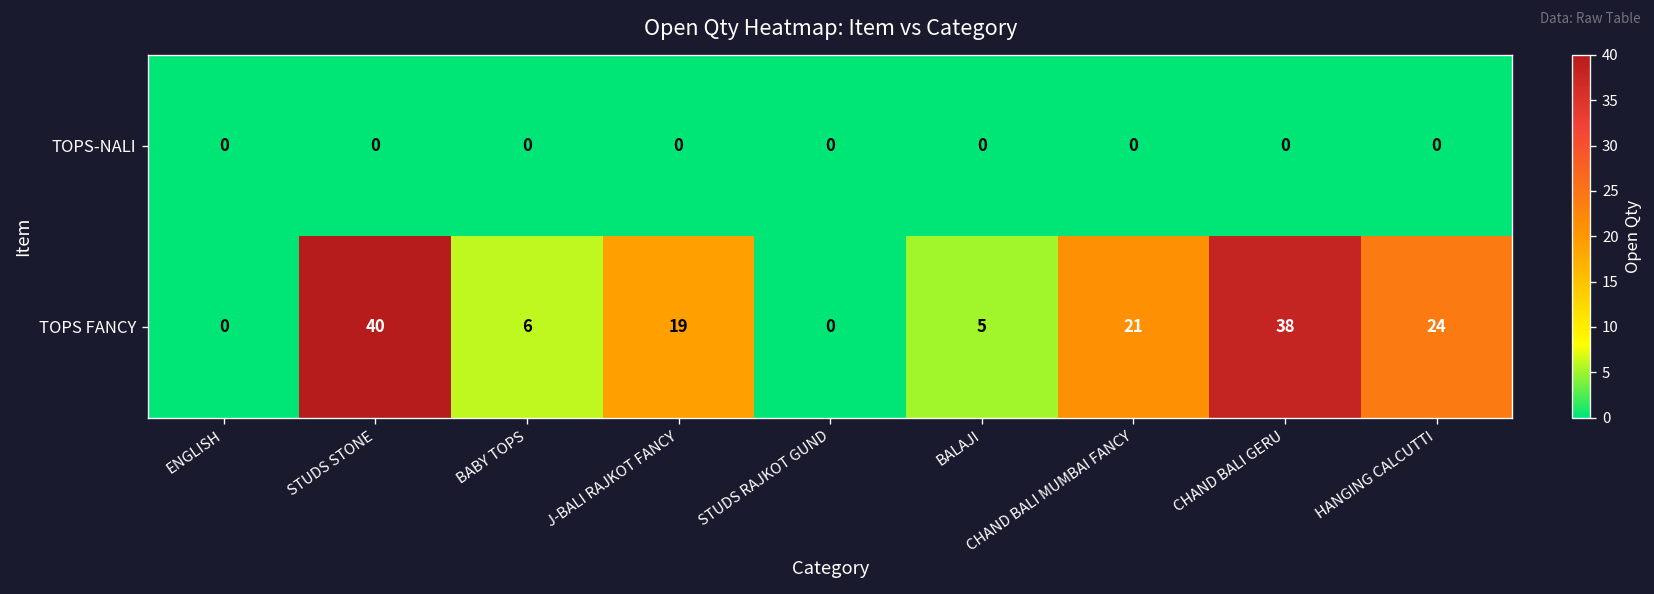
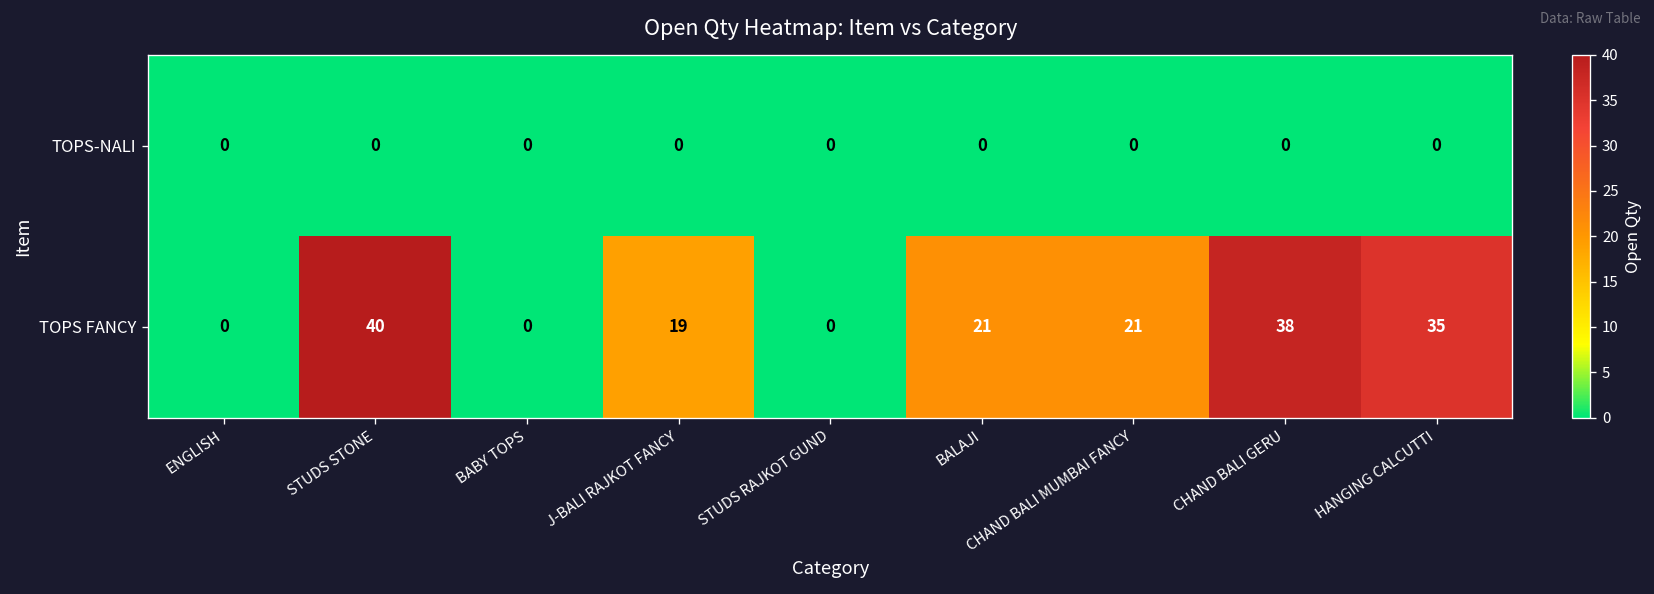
TOPS FANCY, BABY TOPS: 6 -> 0
TOPS FANCY, BALAJI: 5 -> 21
TOPS FANCY, HANGING CALCUTTI: 24 -> 35
